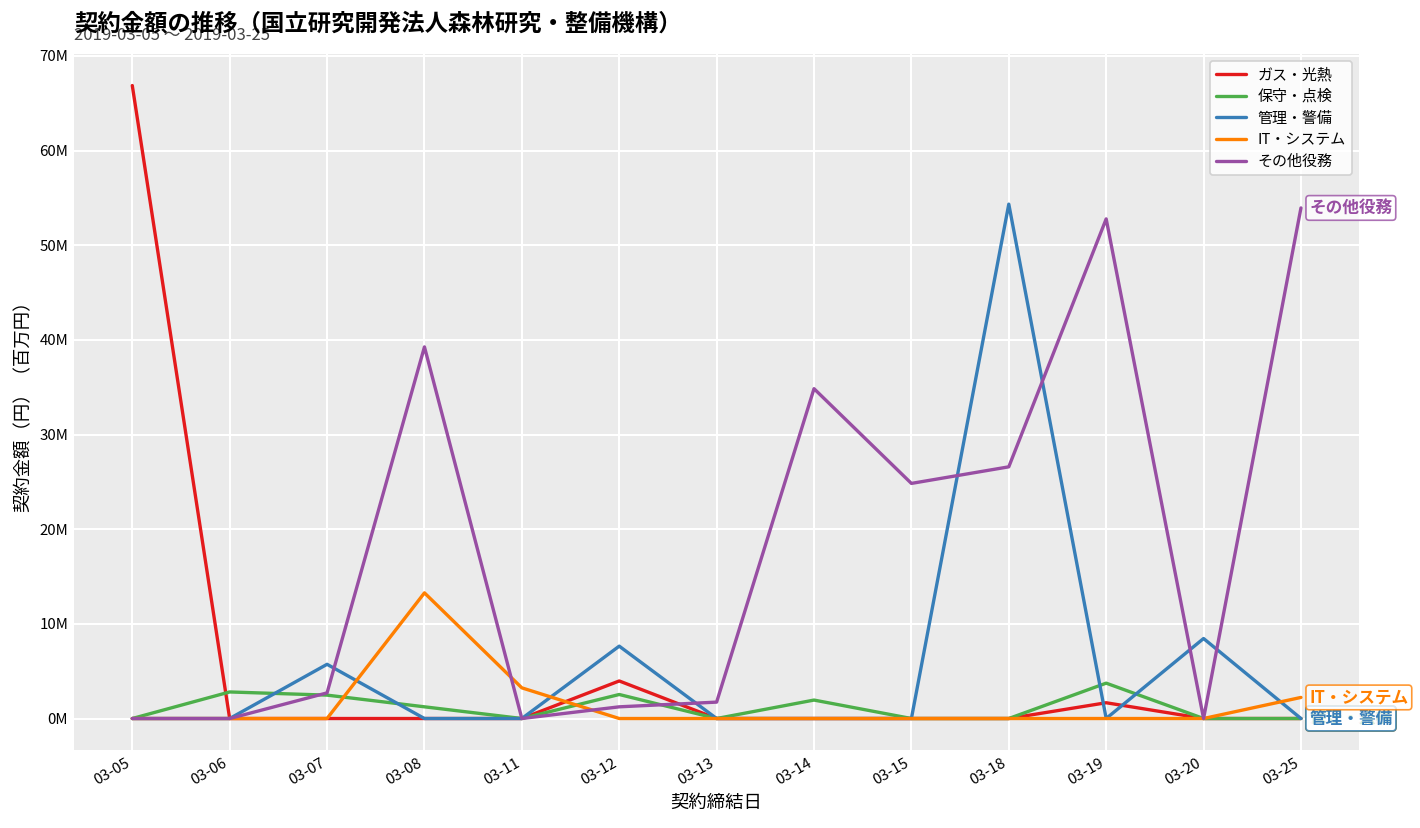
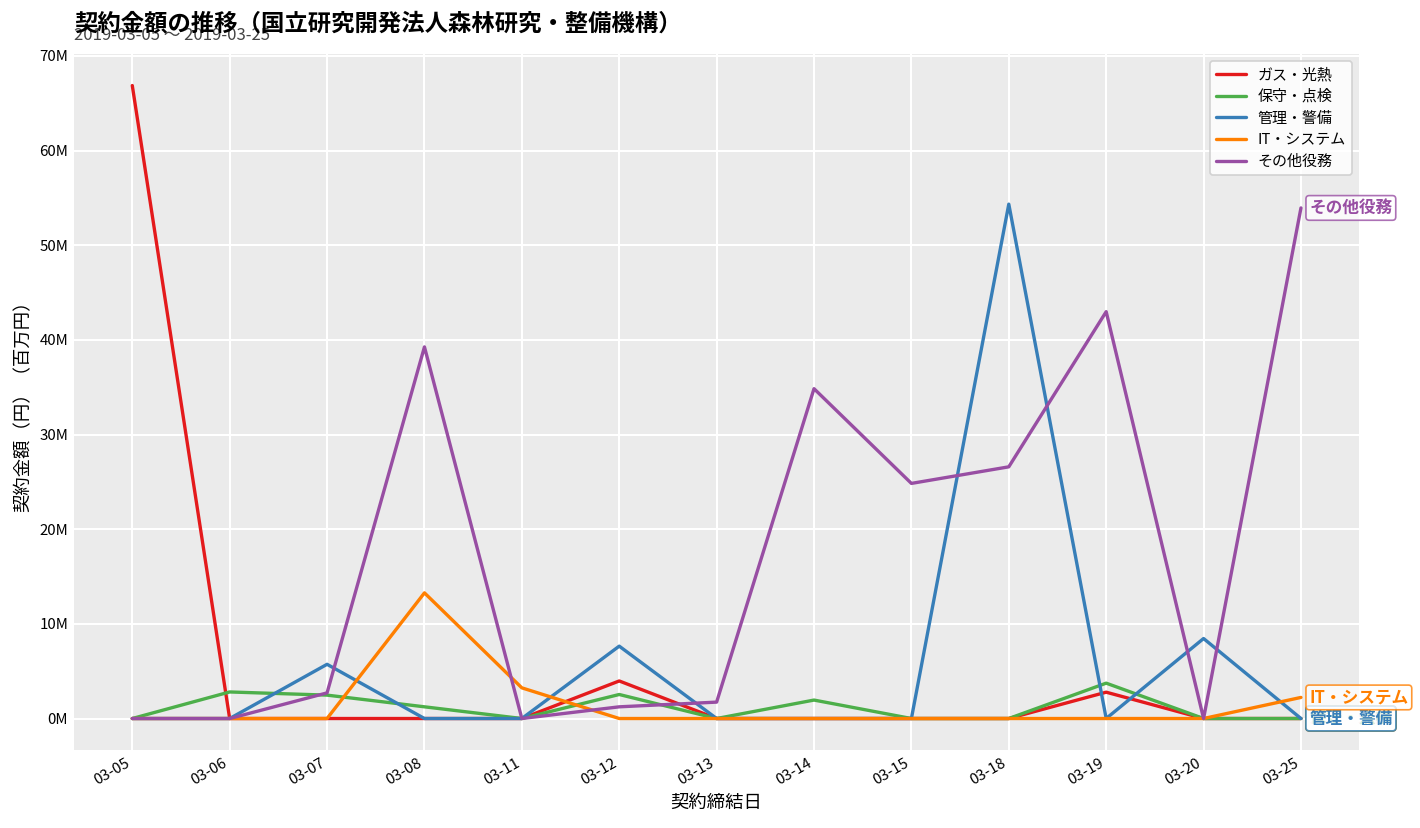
ガス・光熱, 03-19: 2000000 -> 3000000
その他役務, 03-19: 53000000 -> 43000000
